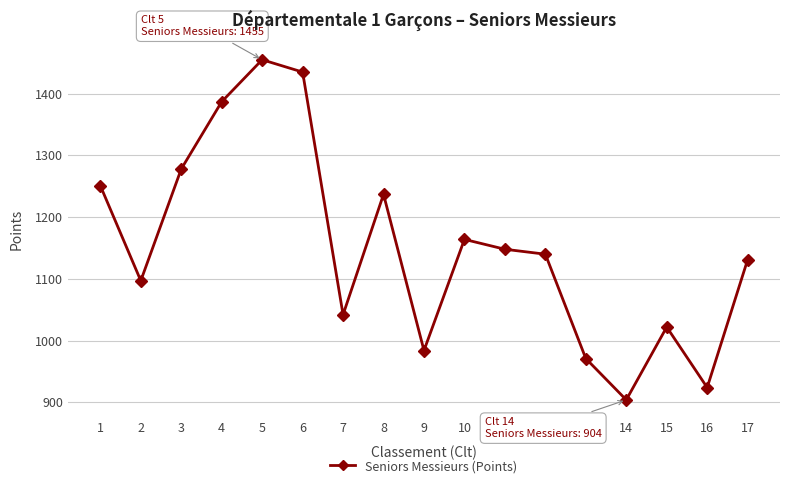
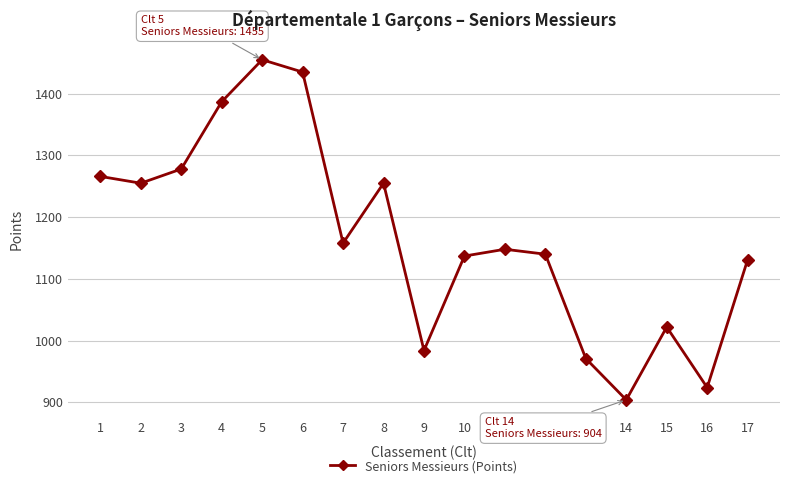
1: 1250 -> 1270
2: 1100 -> 1260
7: 1040 -> 1160
8: 1240 -> 1260
10: 1160 -> 1140
